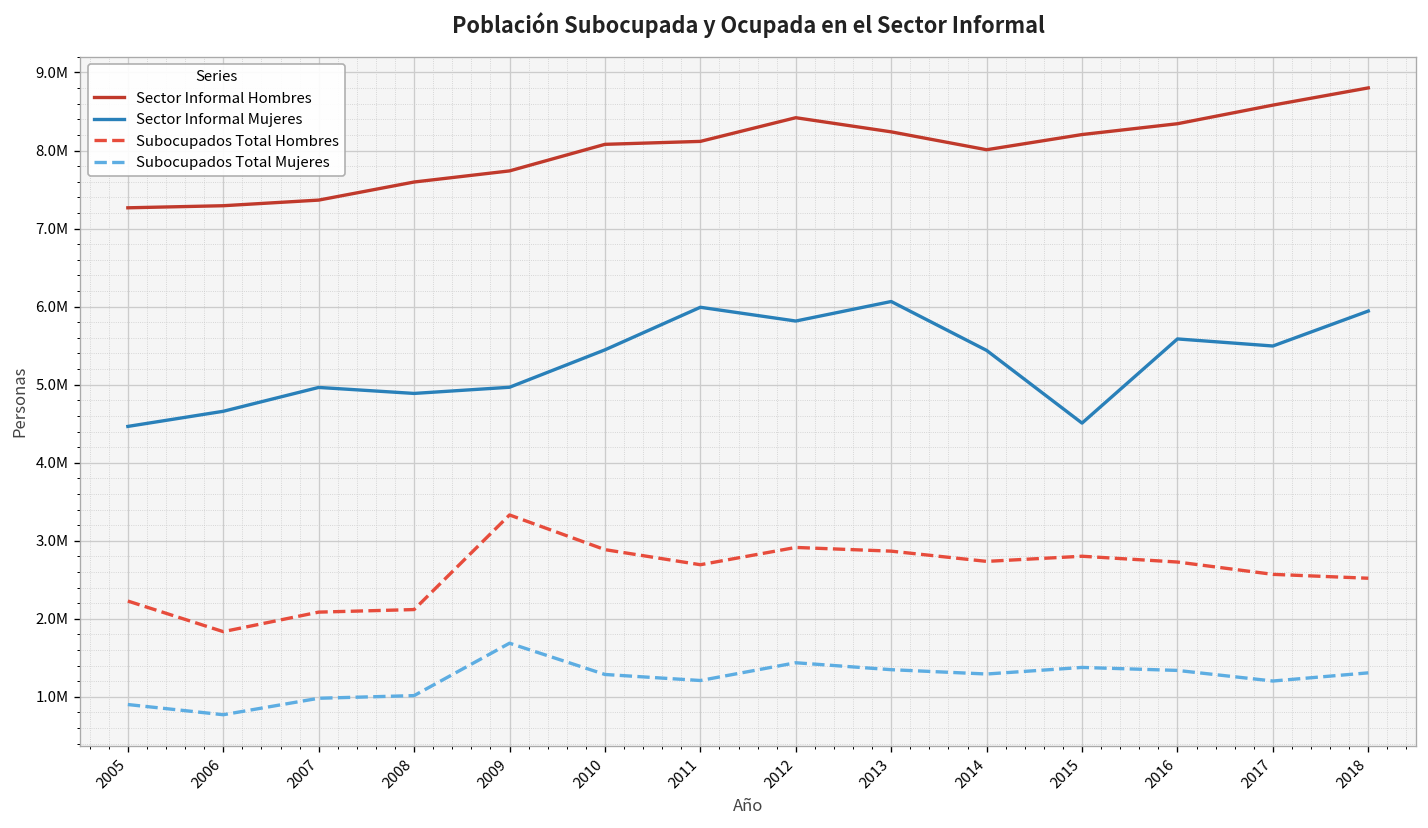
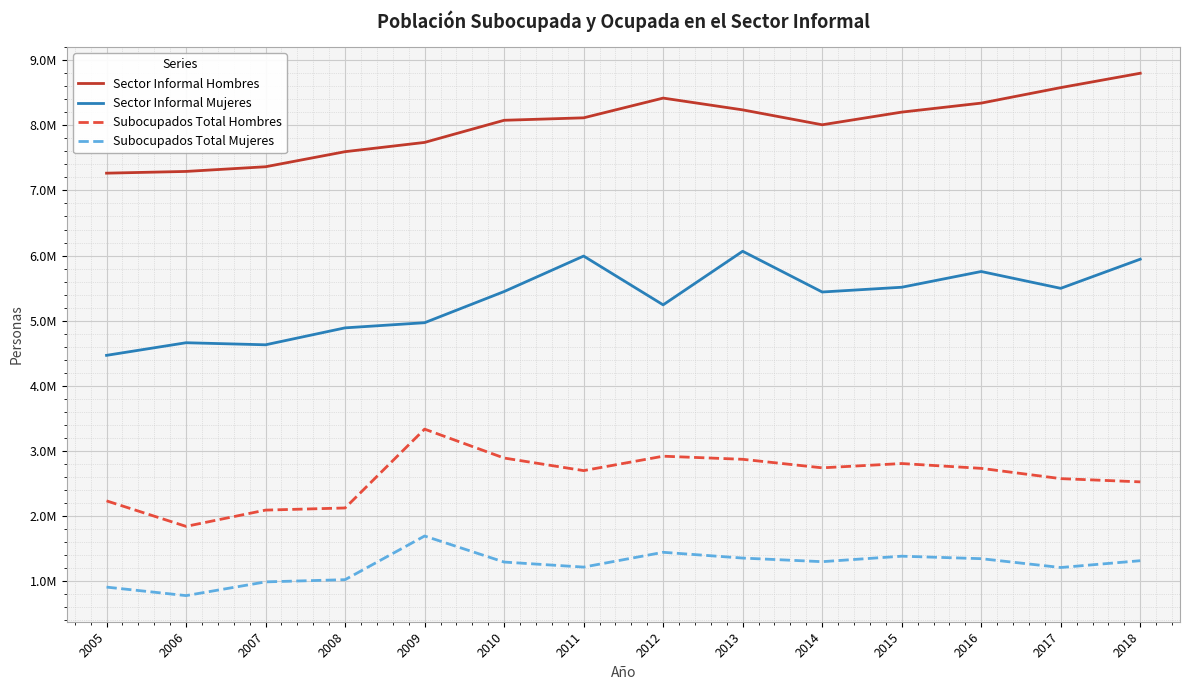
Sector Informal Mujeres, 2007: 5000000 -> 4600000
Sector Informal Mujeres, 2012: 5800000 -> 5200000
Sector Informal Mujeres, 2015: 4500000 -> 5500000
Sector Informal Mujeres, 2016: 5600000 -> 5800000
